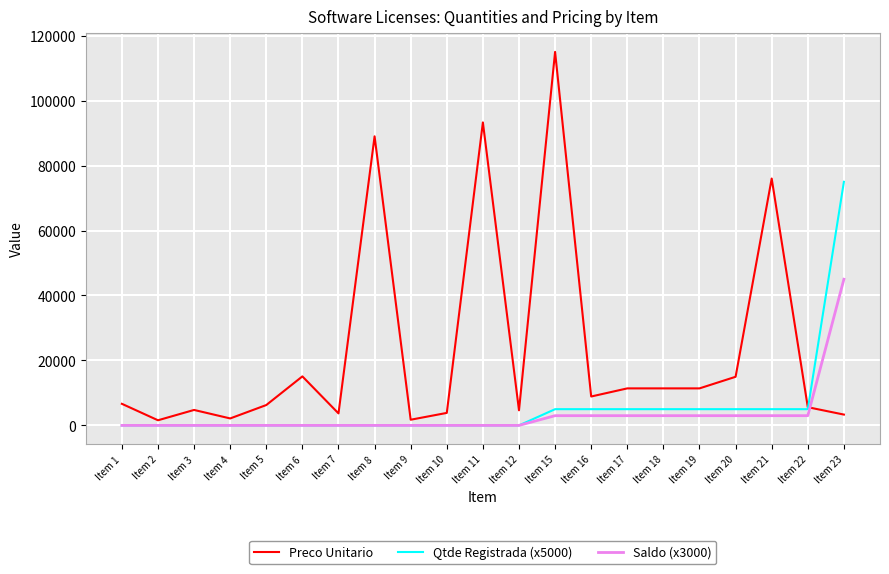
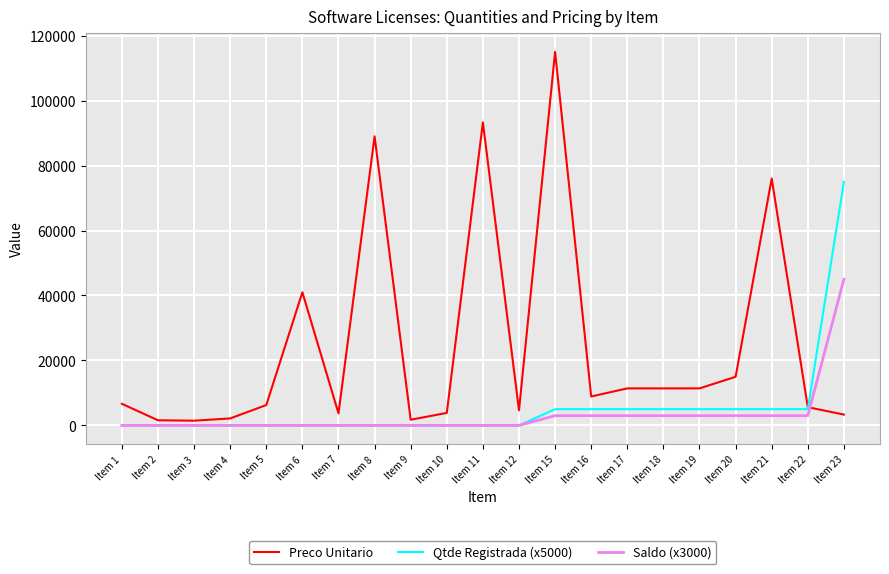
Preco Unitario, Item 3: 5000 -> 1000
Preco Unitario, Item 6: 15000 -> 41000
